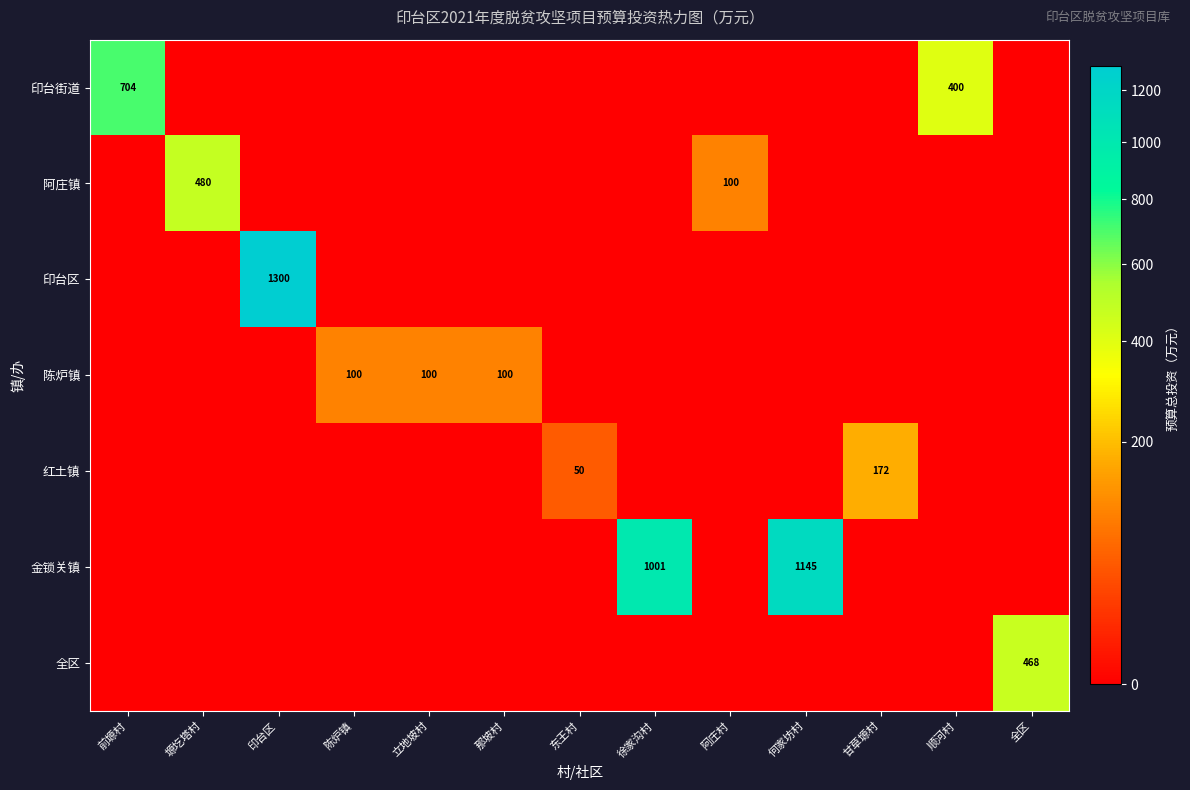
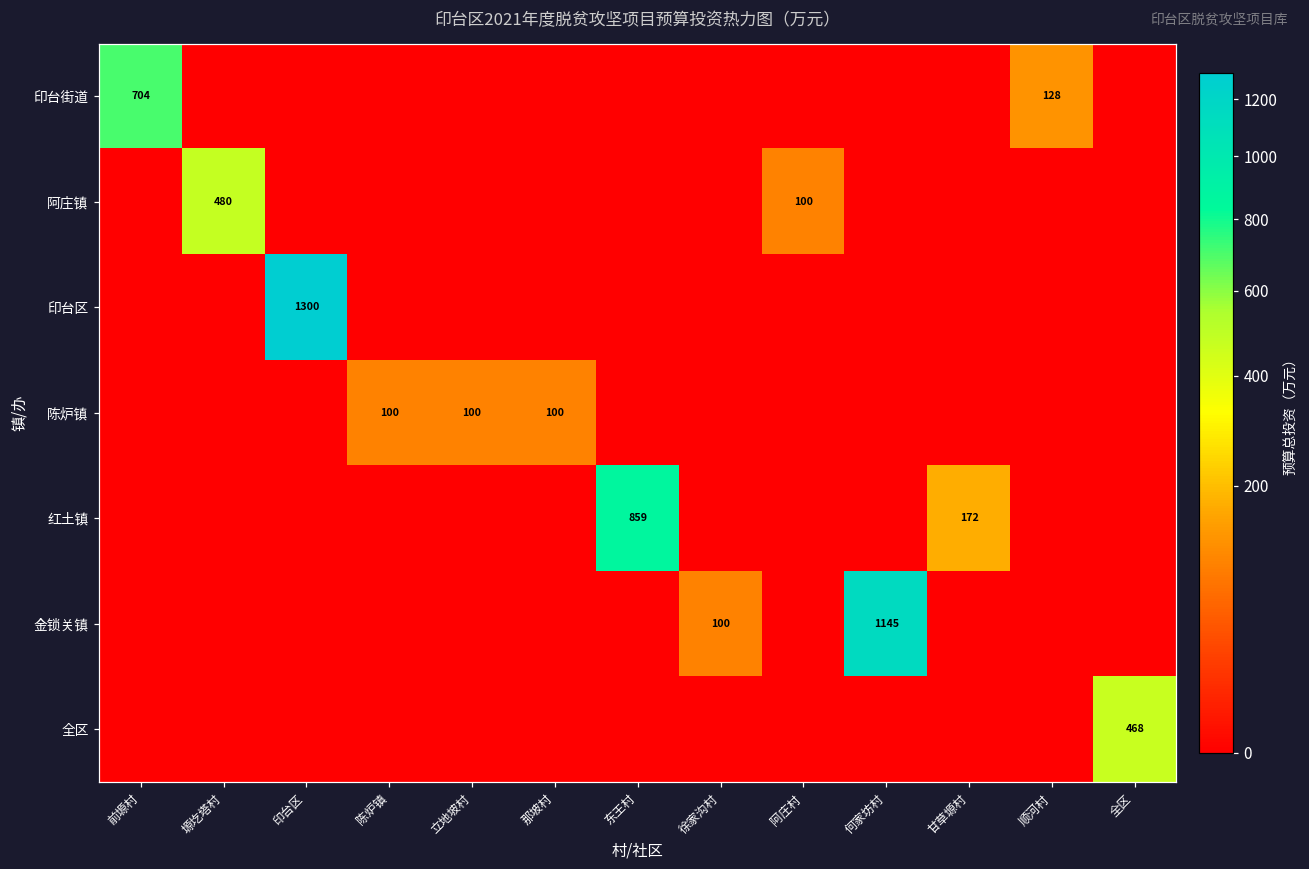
印台街道, 顺河村: 400 -> 128
红土镇, 东王村: 50 -> 859
金锁关镇, 徐家沟村: 1001 -> 100
